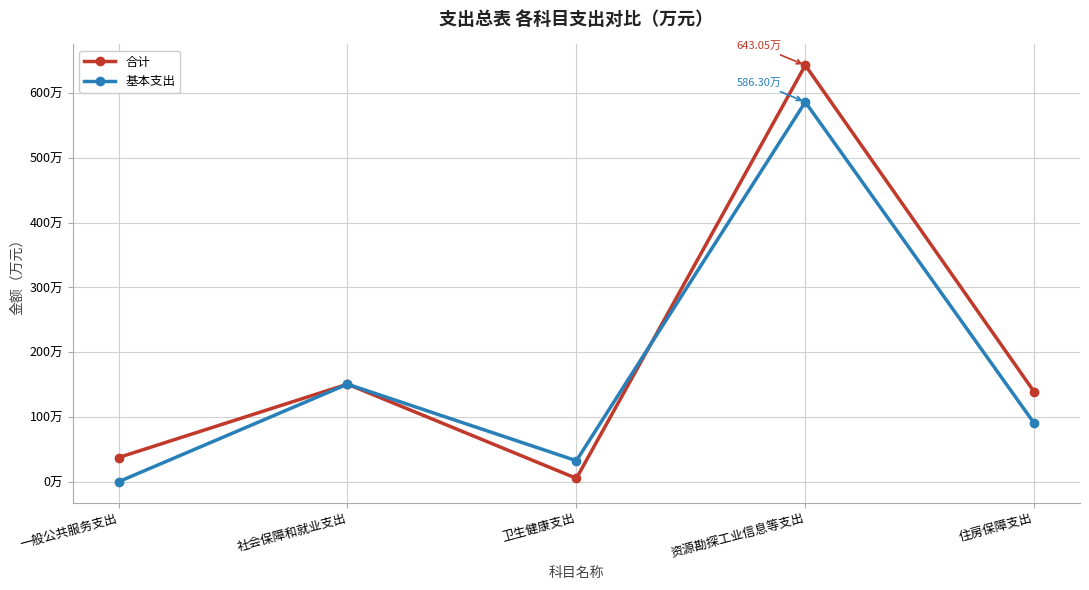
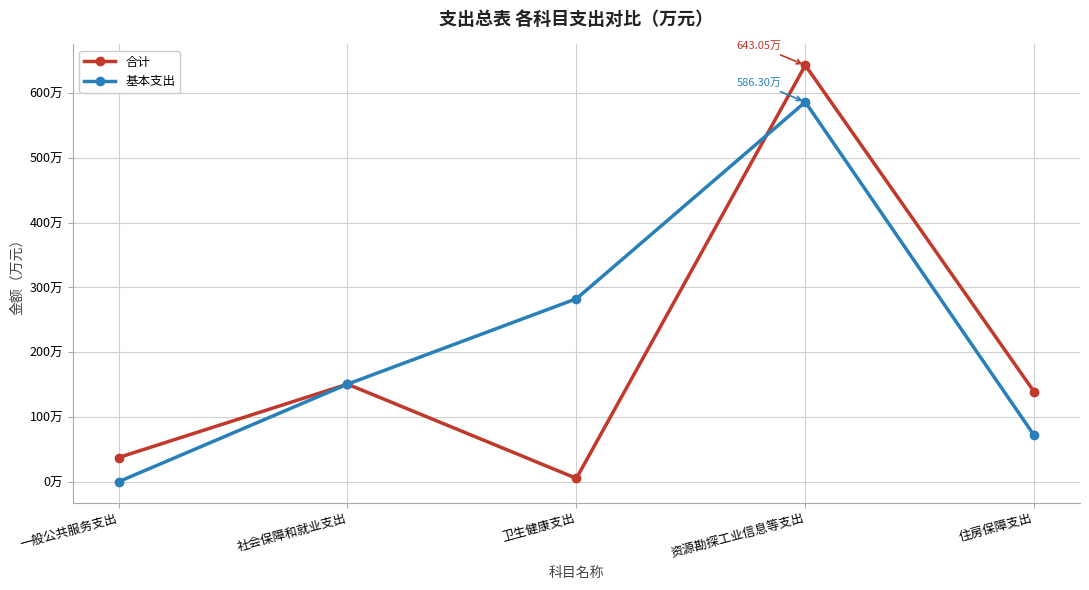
基本支出, 卫生健康支出: 30万 -> 280万
基本支出, 住房保障支出: 90万 -> 70万
